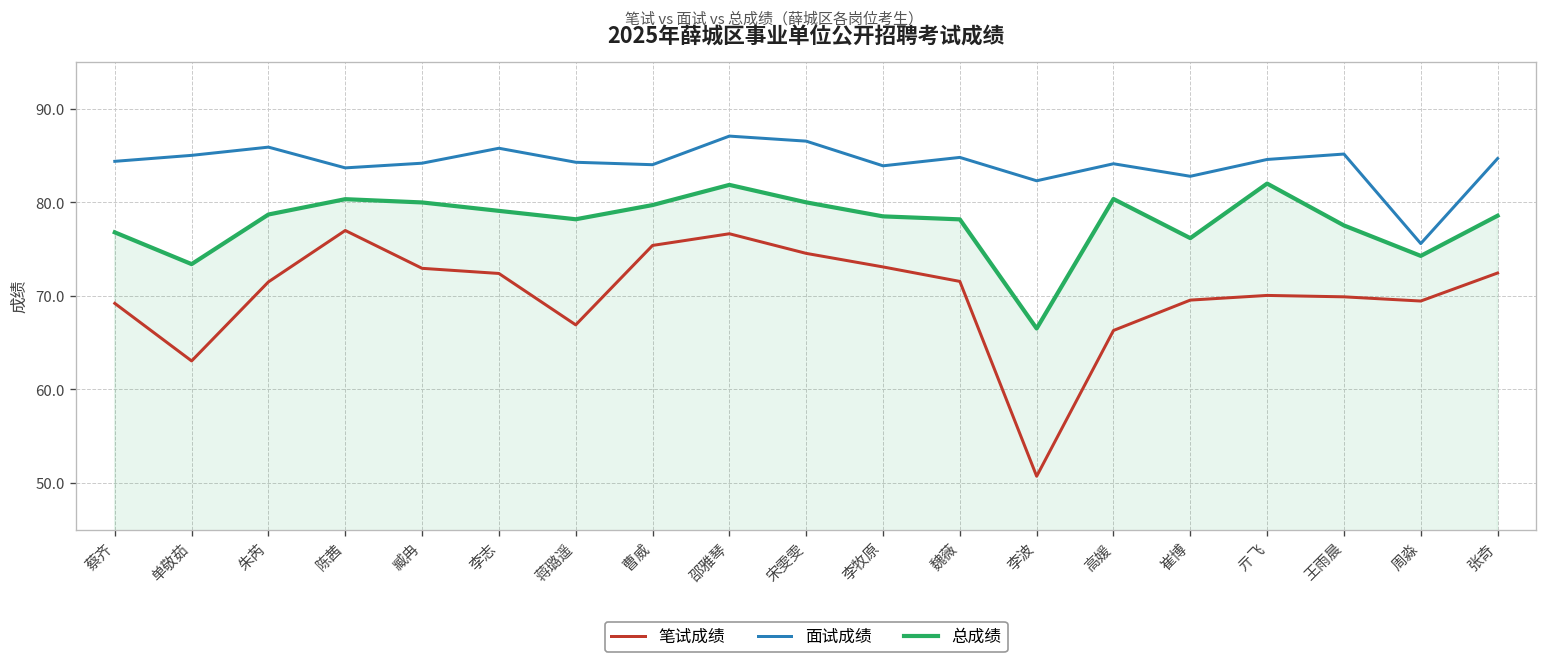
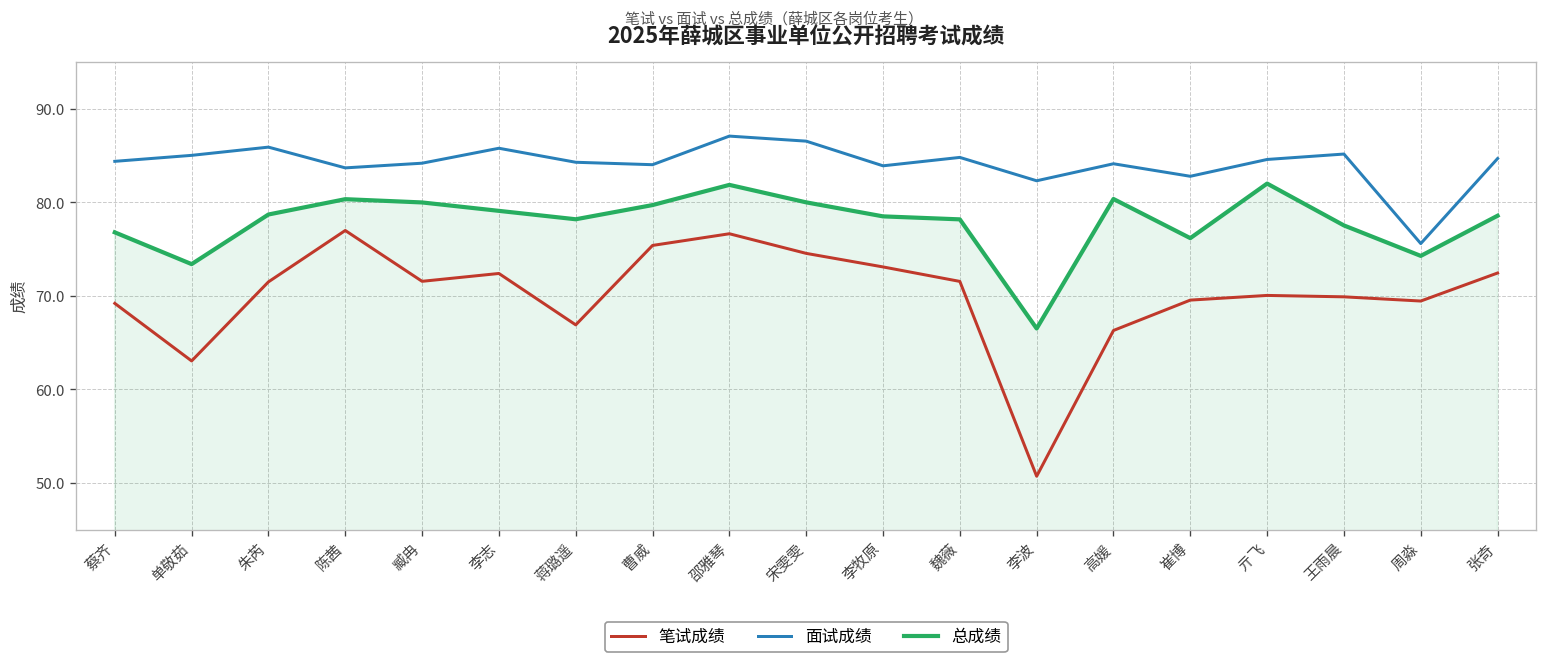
笔试成绩, 臧冉: 73 -> 72
